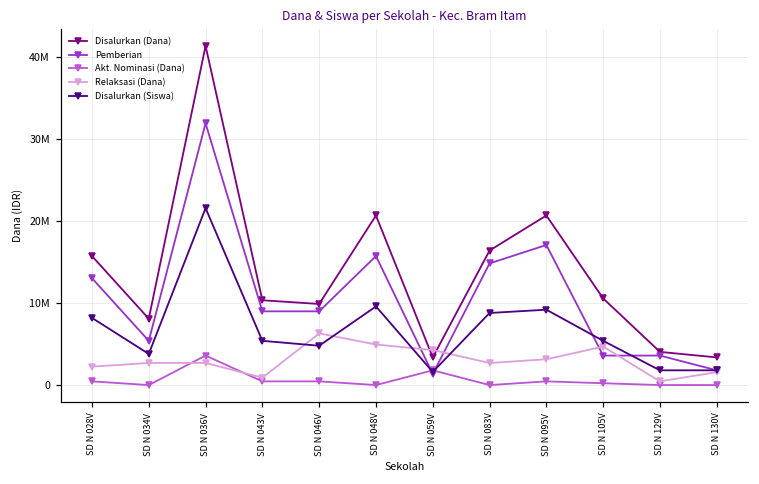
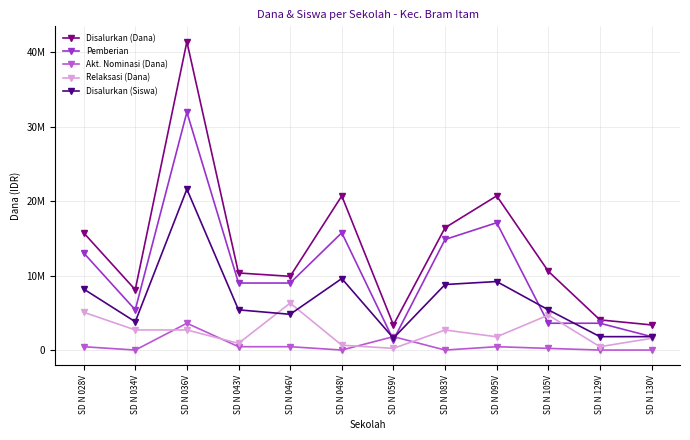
Relaksasi (Dana), SD N 028V: 2000000 -> 5000000
Relaksasi (Dana), SD N 048V: 5000000 -> 1000000
Relaksasi (Dana), SD N 059V: 4000000 -> 0
Relaksasi (Dana), SD N 095V: 3000000 -> 2000000
